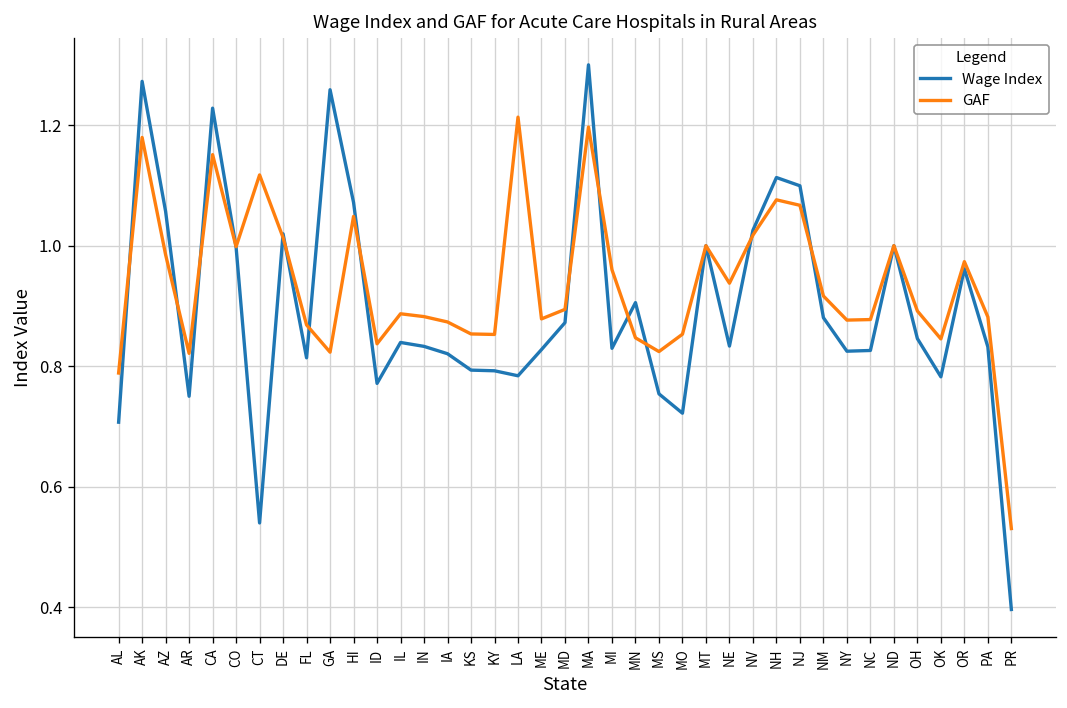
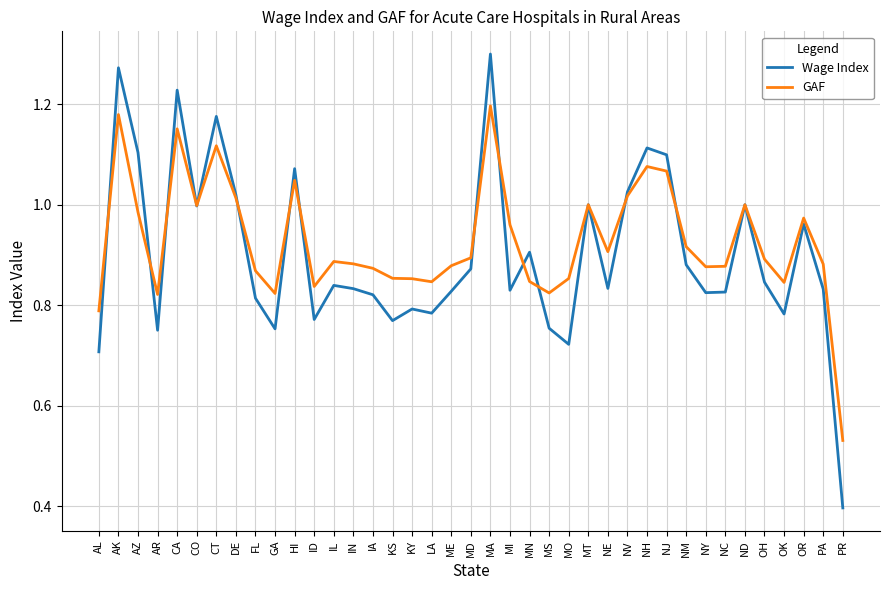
Wage Index, AZ: 1.06 -> 1.10
Wage Index, CT: 0.54 -> 1.18
Wage Index, GA: 1.26 -> 0.75
Wage Index, KS: 0.79 -> 0.77
GAF, LA: 1.21 -> 0.85
GAF, NE: 0.94 -> 0.91
